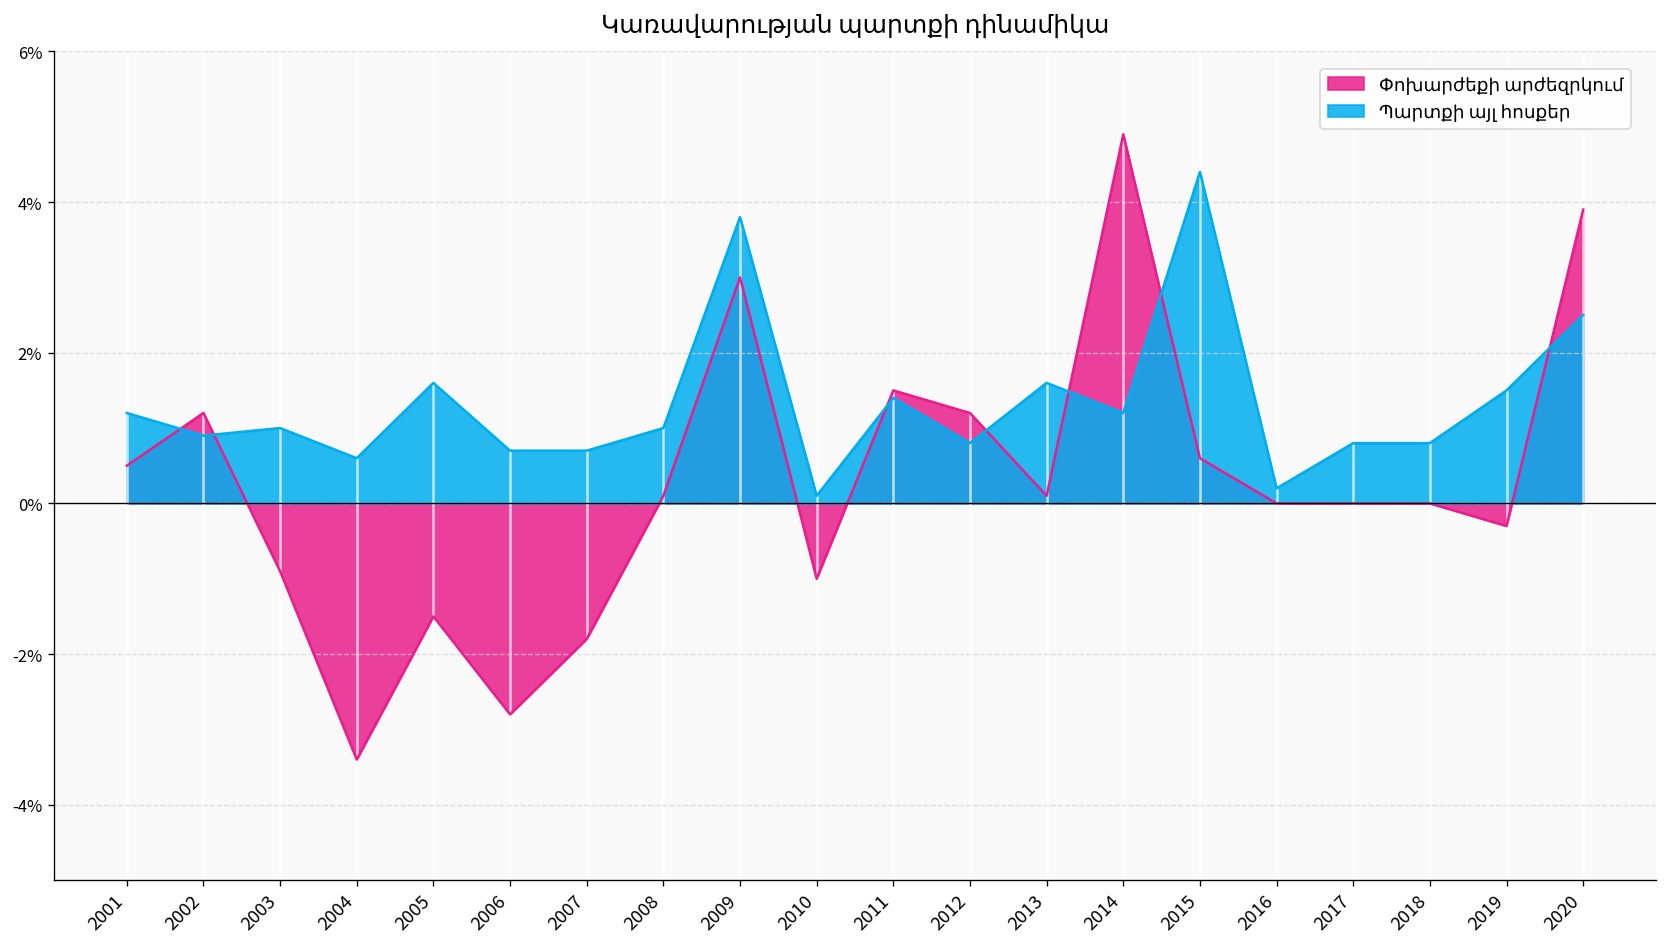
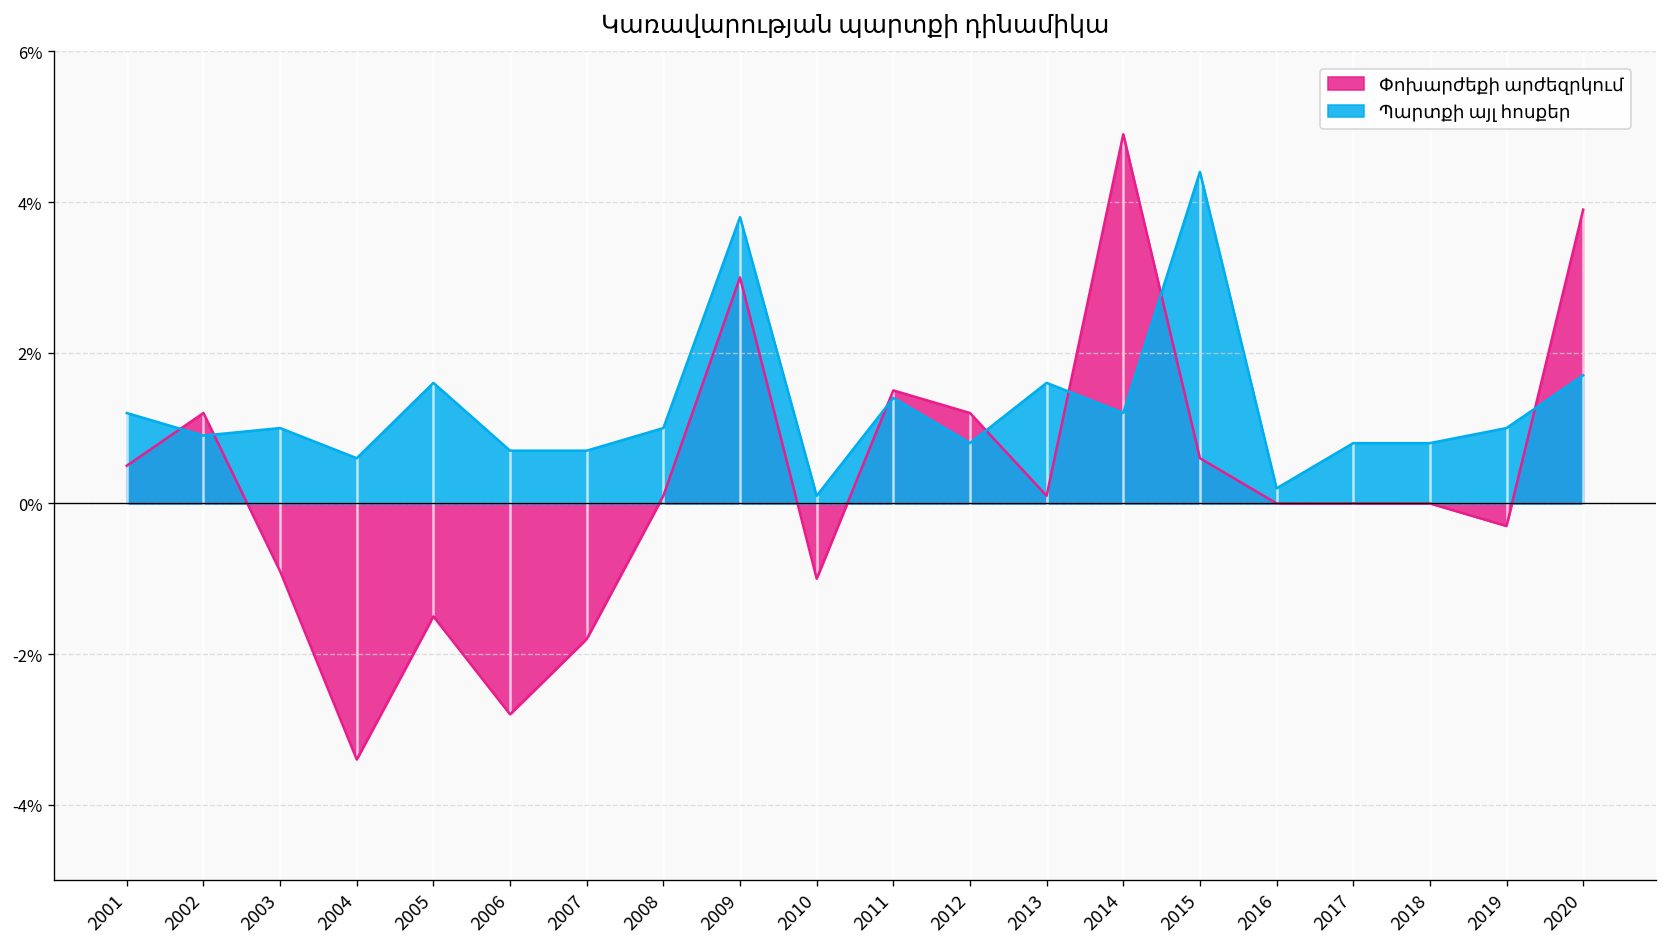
Պարտքի այլ հոսքեր, 2019: 1.5% -> 1.0%
Պարտքի այլ հոսքեր, 2020: 2.5% -> 1.7%
